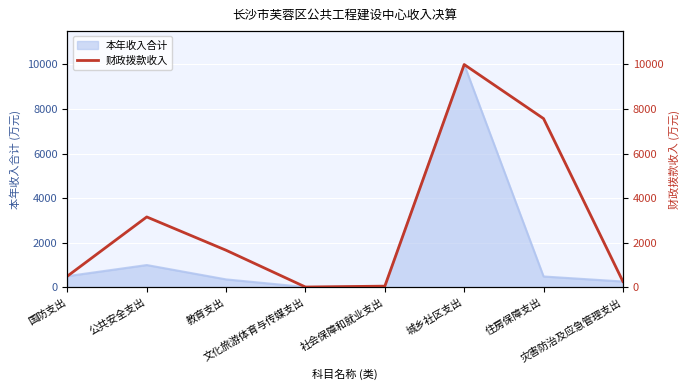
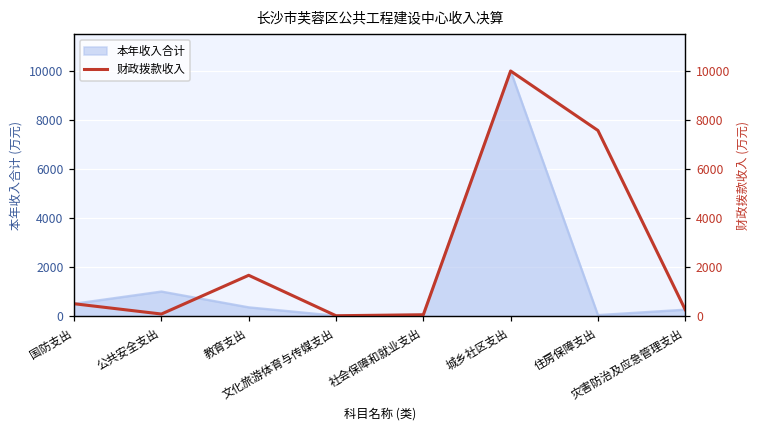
本年收入合计, 住房保障支出: 500 -> 0
财政拨款收入, 公共安全支出: 3200 -> 100
